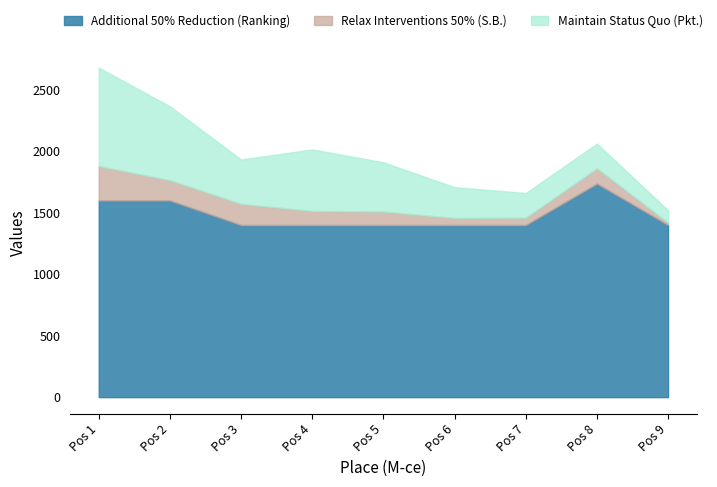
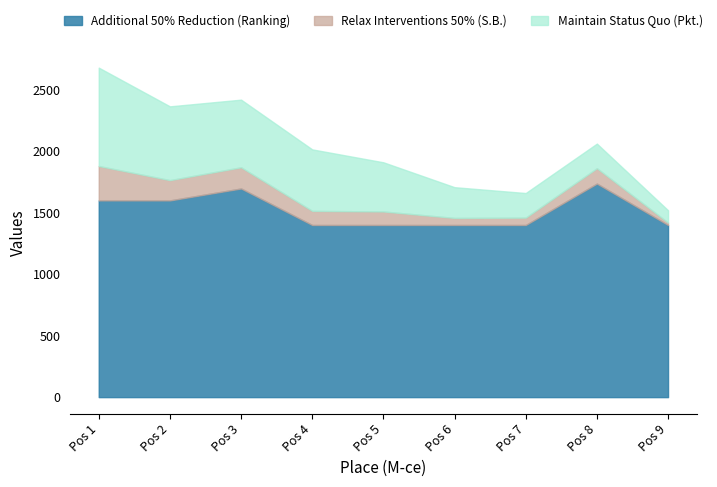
Additional 50% Reduction (Ranking), Pos 3: 1400 -> 1700
Maintain Status Quo (Pkt.), Pos 3: 360 -> 550
